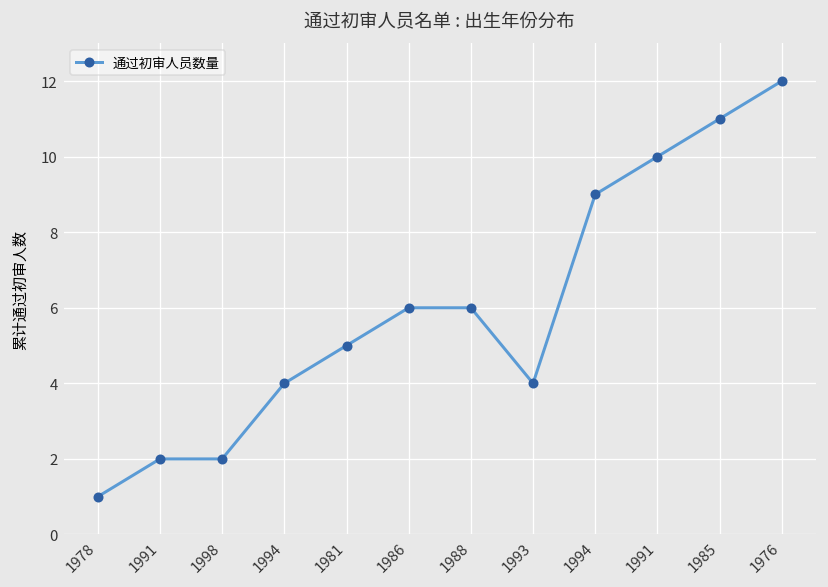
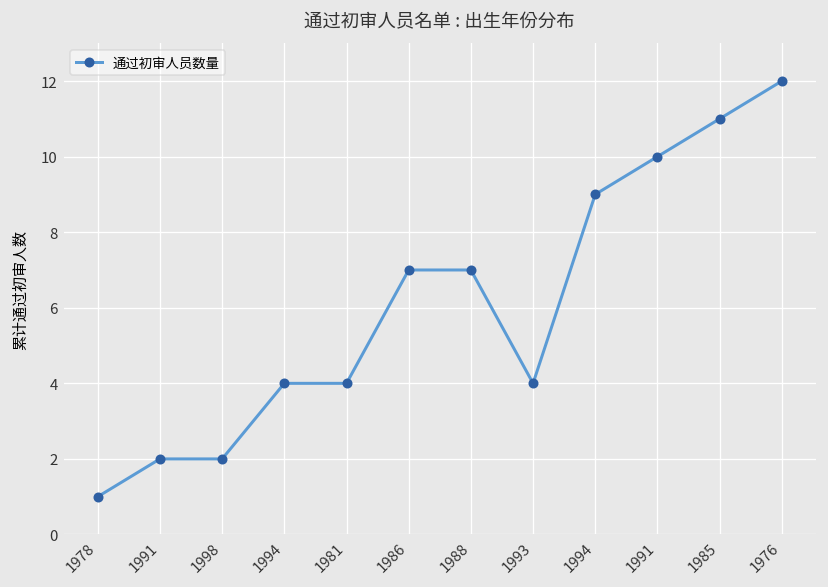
1981: 5 -> 4
1986: 6 -> 7
1988: 6 -> 7
